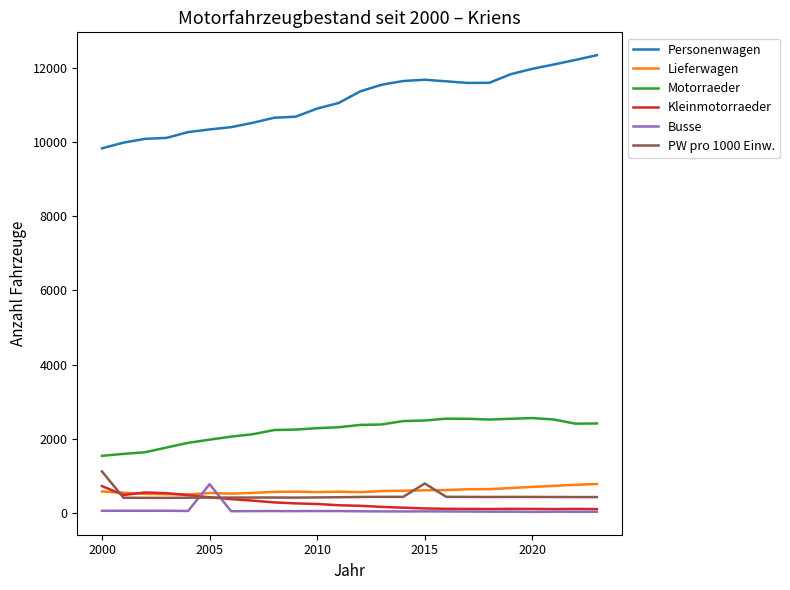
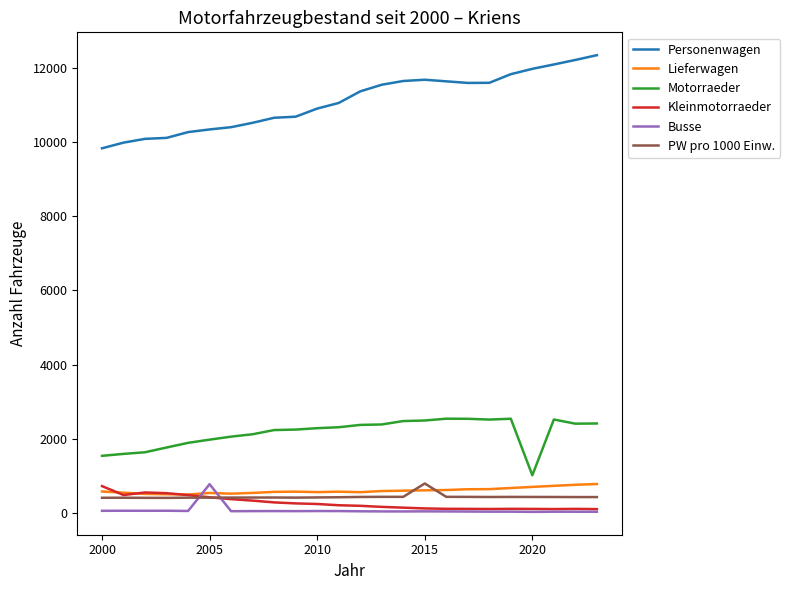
PW pro 1000 Einw., 2000: 1100 -> 400
Motorraeder, 2020: 2600 -> 1000
